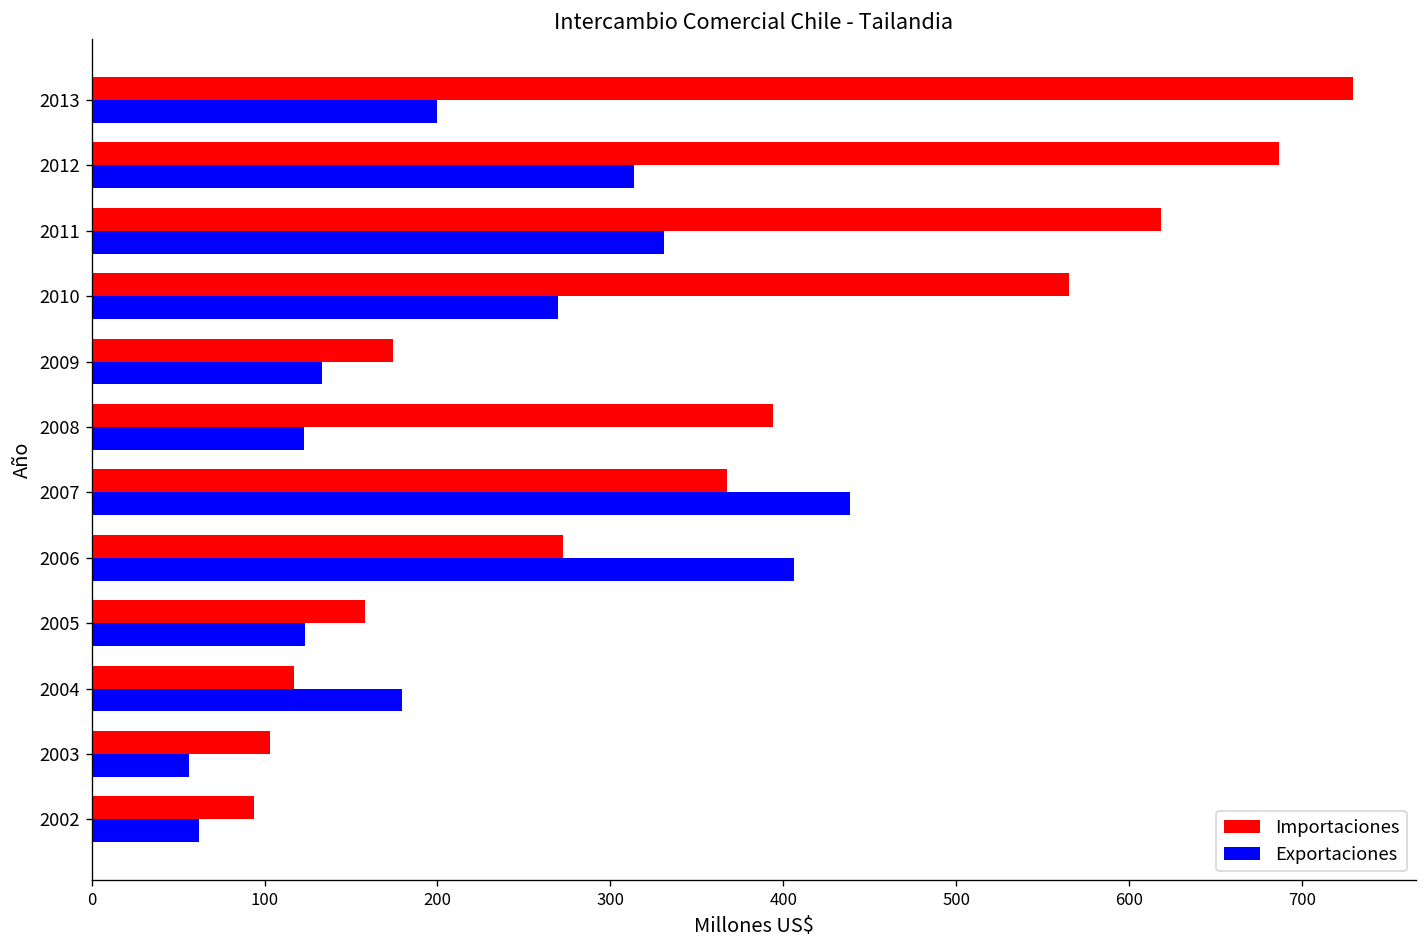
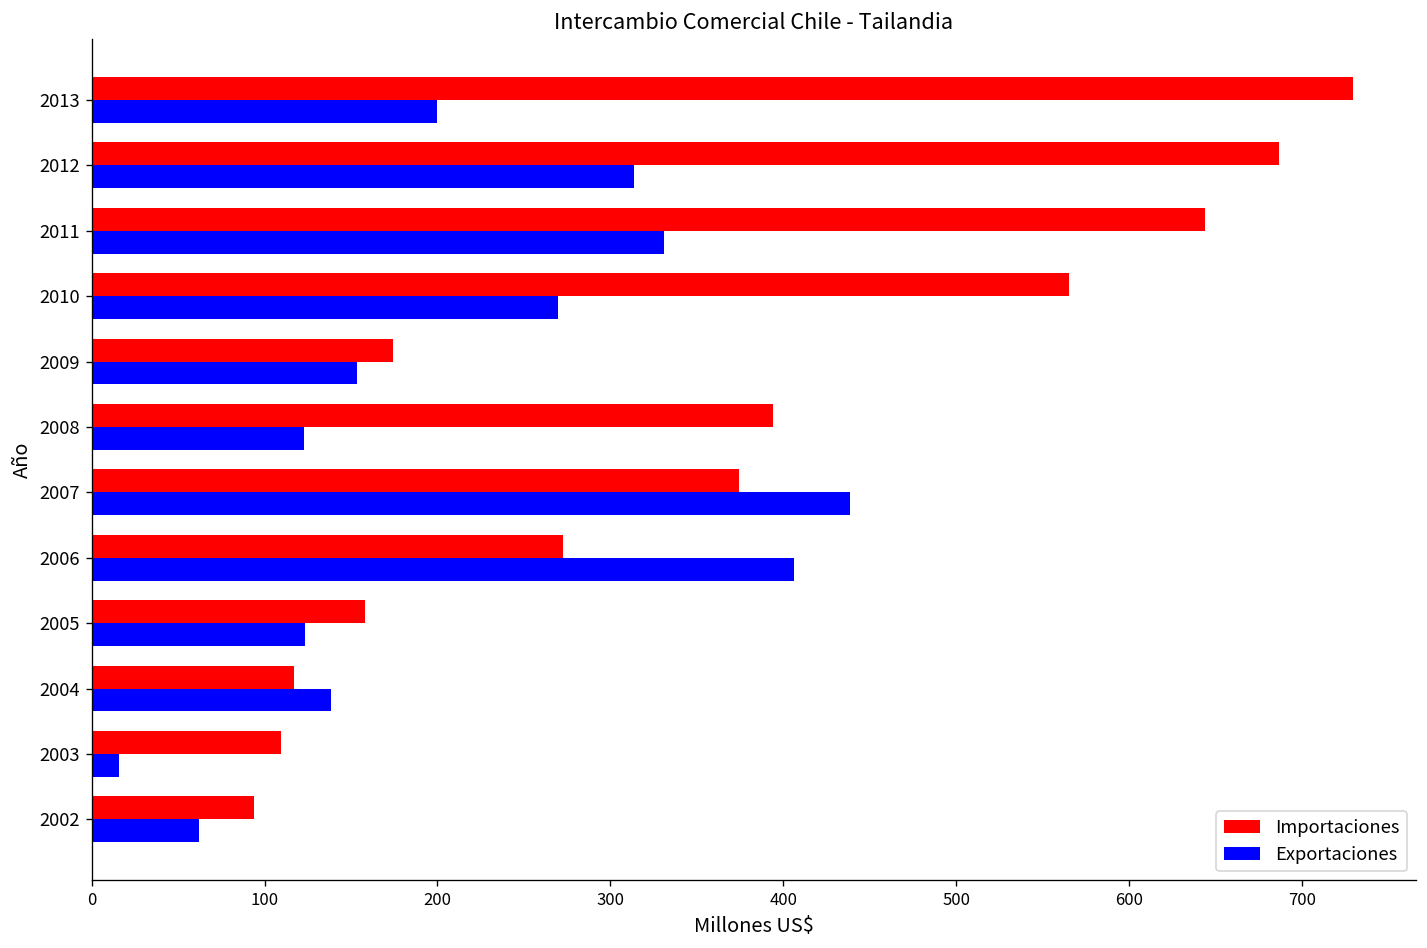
Importaciones, 2011: 618 -> 644
Exportaciones, 2009: 133 -> 154
Importaciones, 2007: 367 -> 374
Exportaciones, 2004: 179 -> 138
Importaciones, 2003: 103 -> 110
Exportaciones, 2003: 56 -> 16
